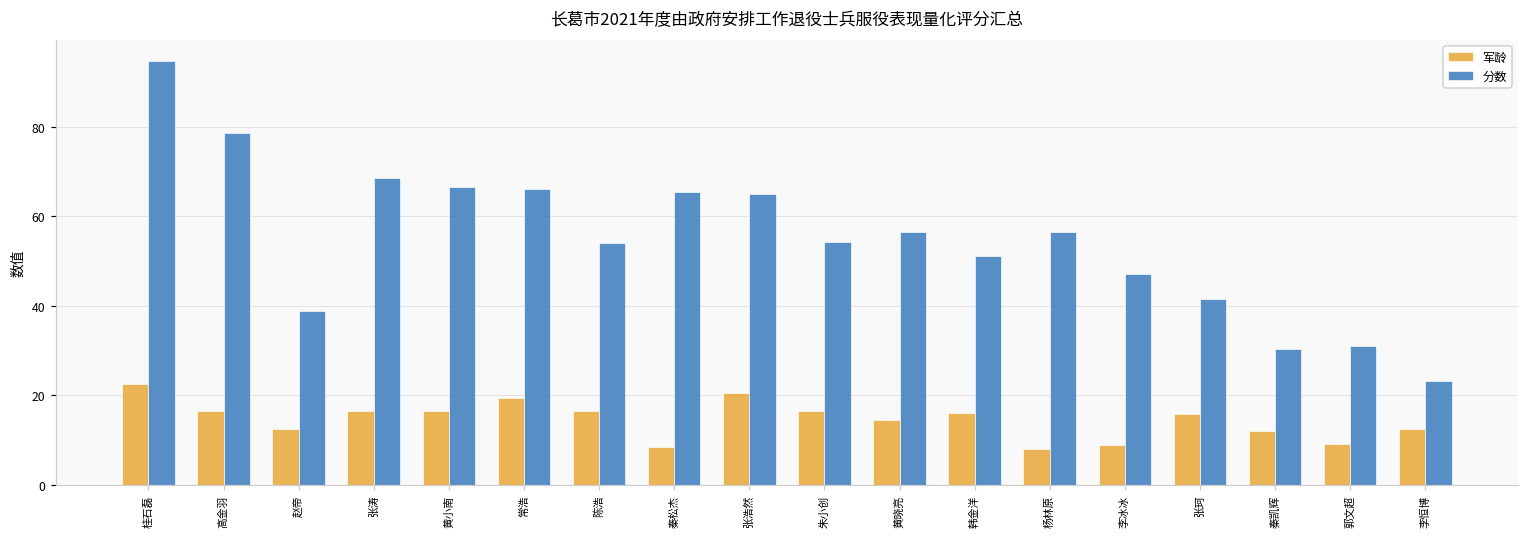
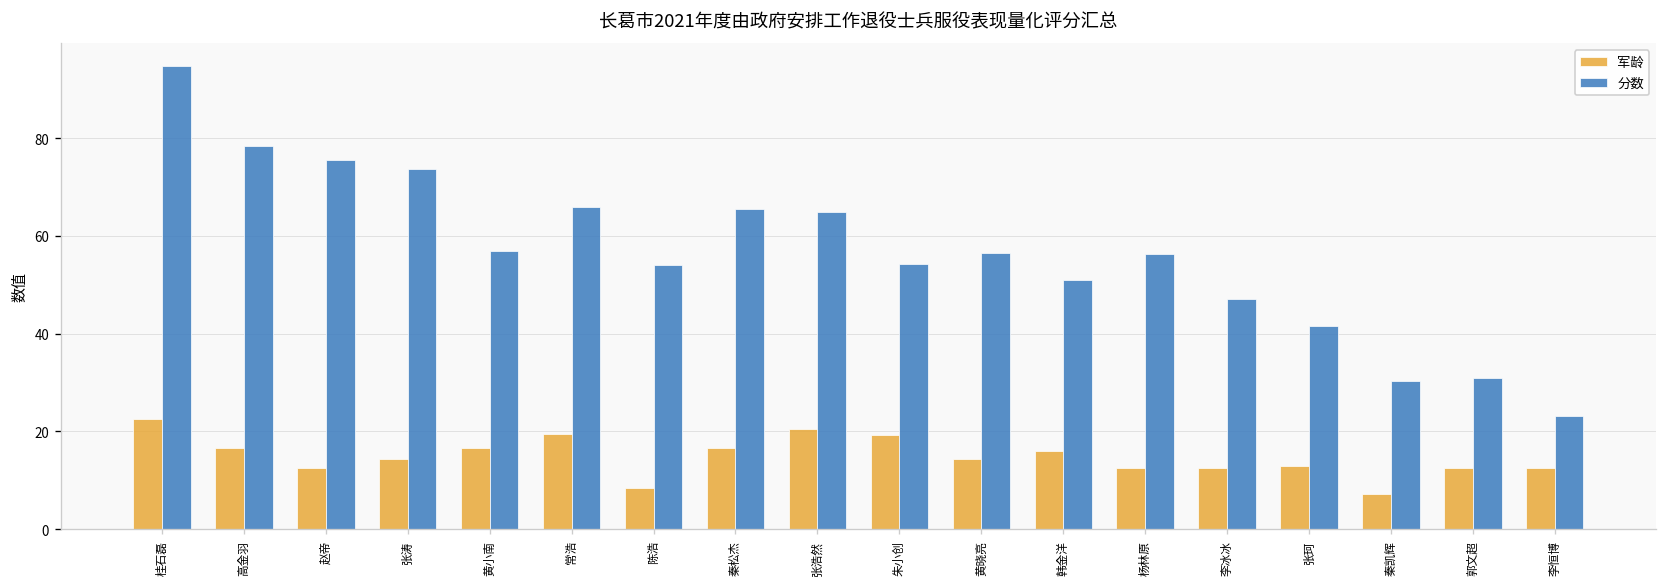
分数, 赵帝: 39 -> 75
军龄, 张涛: 17 -> 14
分数, 张涛: 69 -> 74
分数, 黄小南: 67 -> 57
军龄, 陈浩: 17 -> 9
军龄, 秦松杰: 8 -> 17
军龄, 朱小创: 17 -> 19
军龄, 杨林原: 8 -> 13
军龄, 李冰冰: 9 -> 13
军龄, 张珂: 16 -> 13
军龄, 秦凯辉: 12 -> 7
军龄, 郭文超: 9 -> 13
